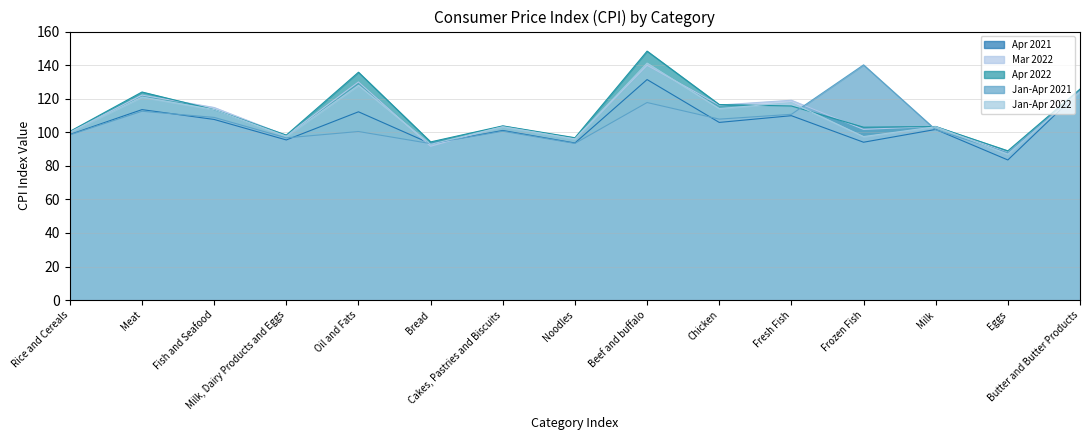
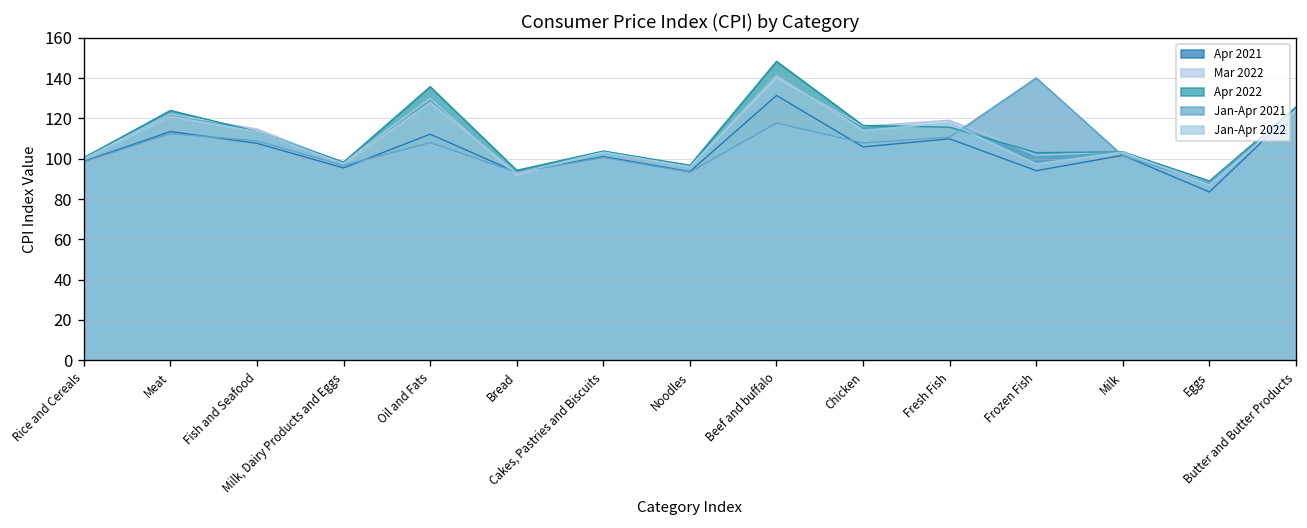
Jan-Apr 2021, Oil and Fats: 100 -> 108
